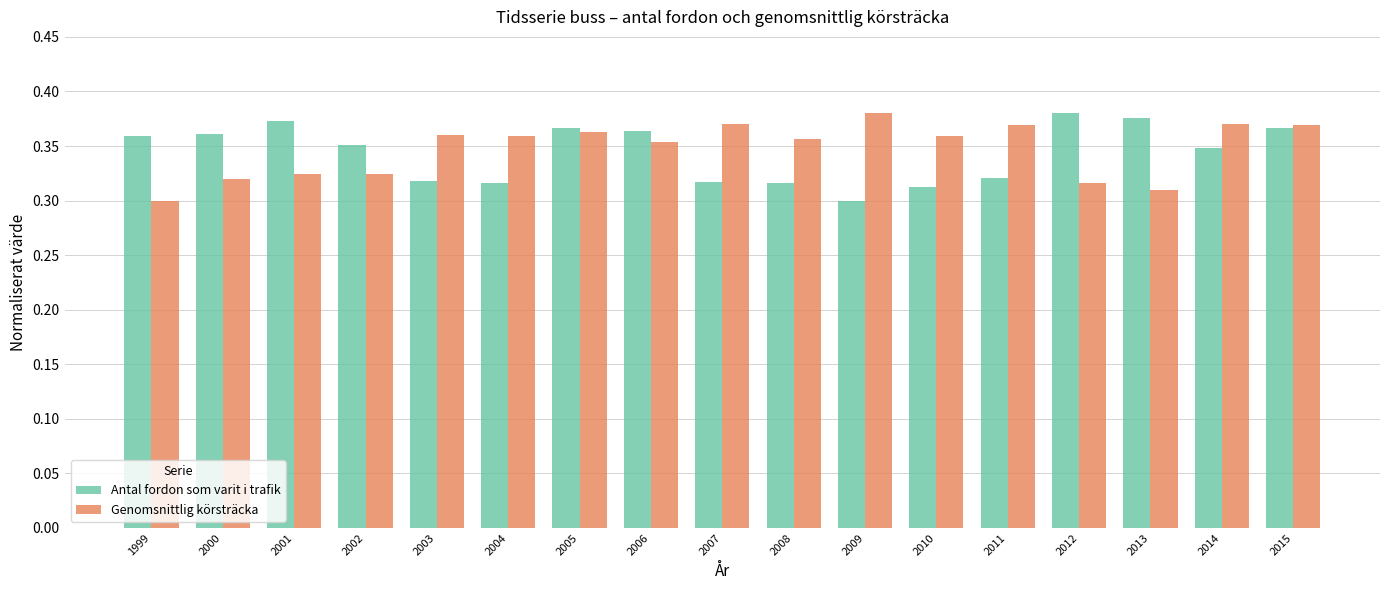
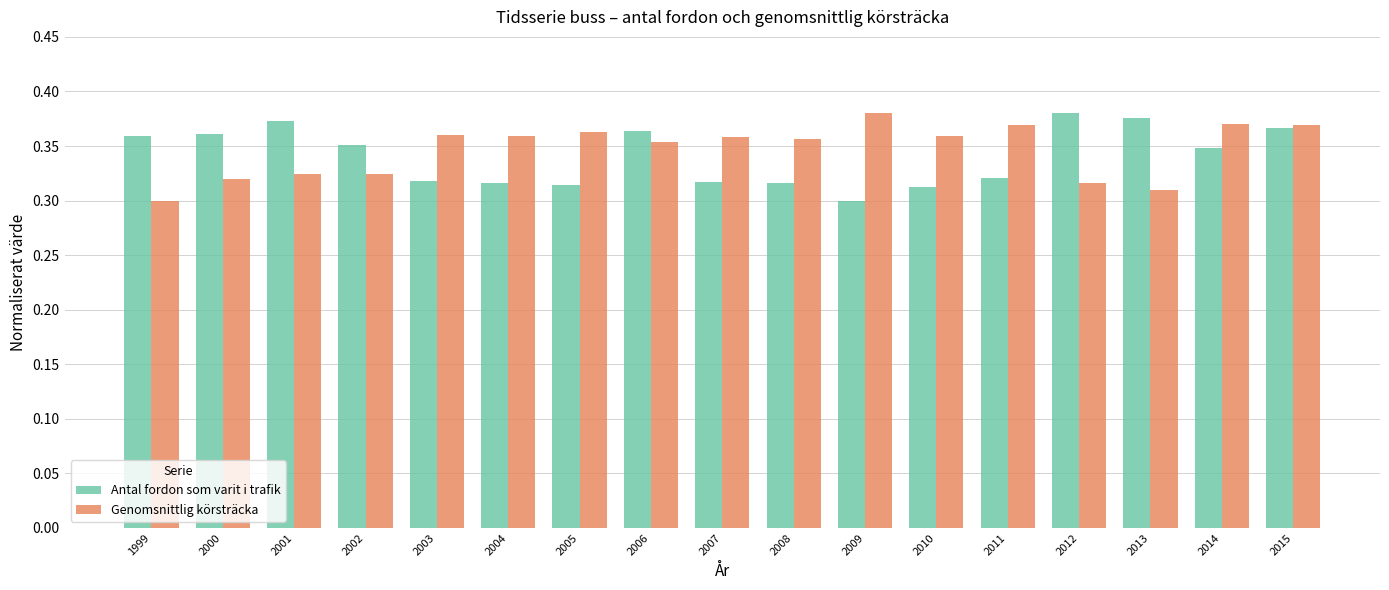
Antal fordon som varit i trafik, 2005: 0.367 -> 0.315
Genomsnittlig körsträcka, 2007: 0.370 -> 0.359
